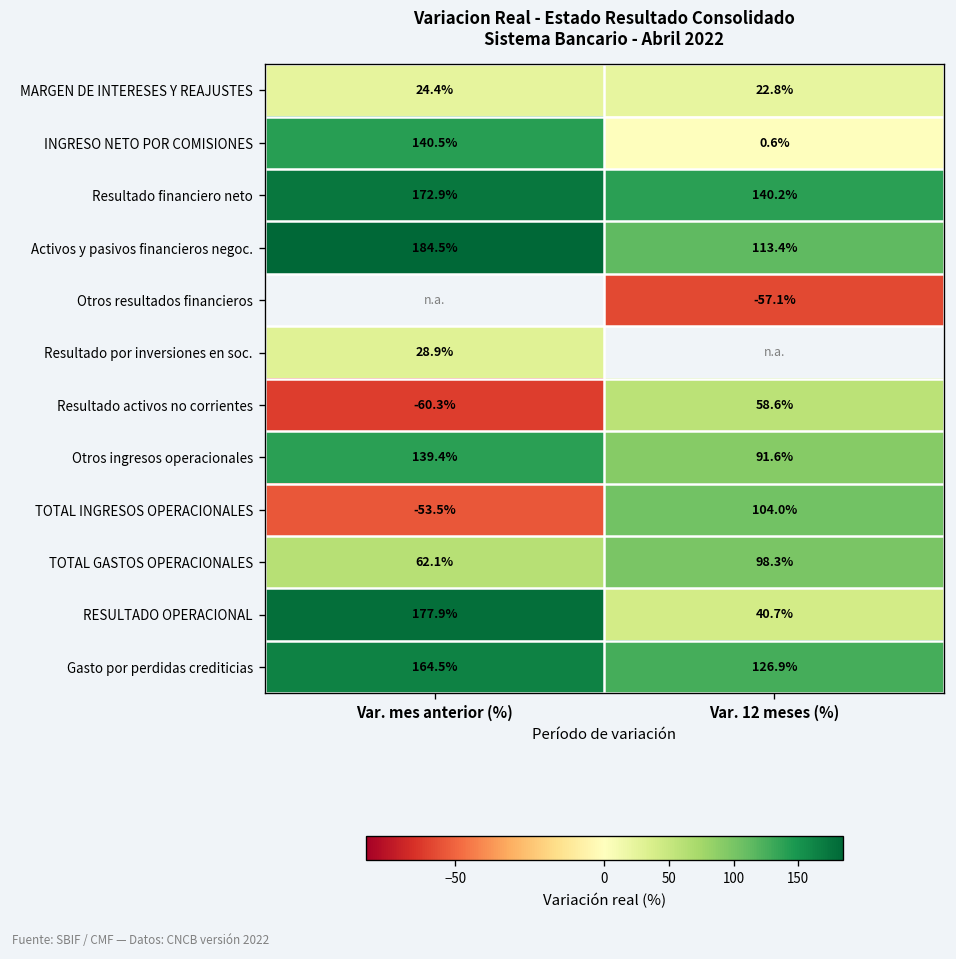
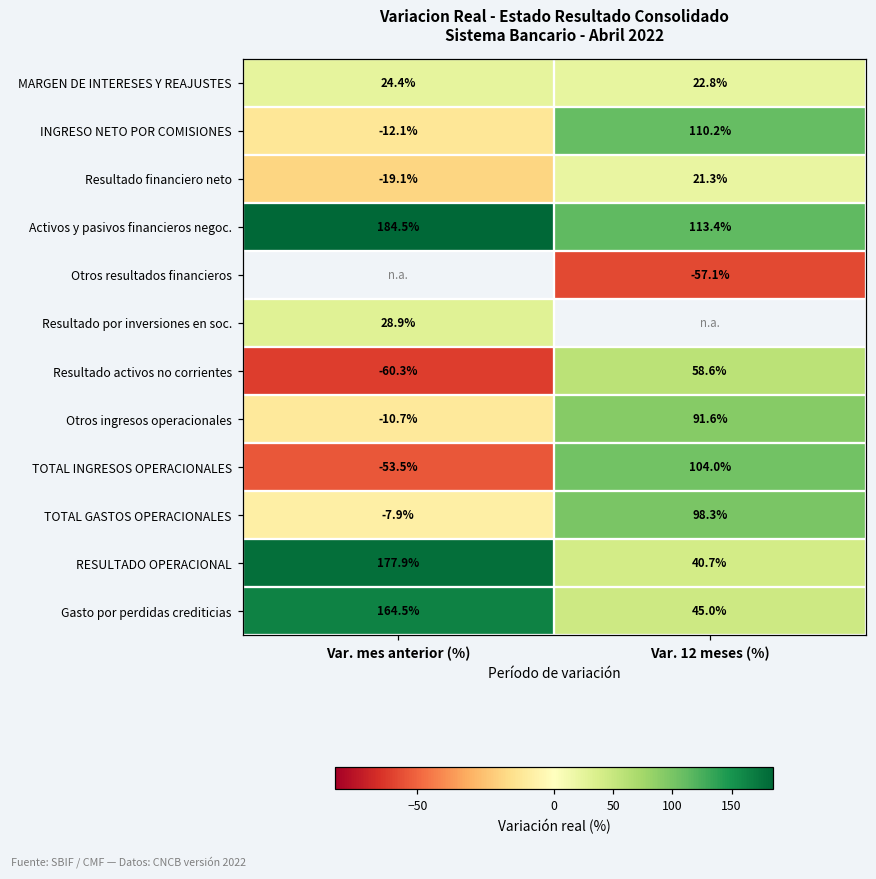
INGRESO NETO POR COMISIONES, Var. mes anterior (%): 140.5% -> -12.1%
INGRESO NETO POR COMISIONES, Var. 12 meses (%): 0.6% -> 110.2%
Resultado financiero neto, Var. mes anterior (%): 172.9% -> -19.1%
Resultado financiero neto, Var. 12 meses (%): 140.2% -> 21.3%
Otros ingresos operacionales, Var. mes anterior (%): 139.4% -> -10.7%
TOTAL GASTOS OPERACIONALES, Var. mes anterior (%): 62.1% -> -7.9%
Gasto por perdidas crediticias, Var. 12 meses (%): 126.9% -> 45.0%
